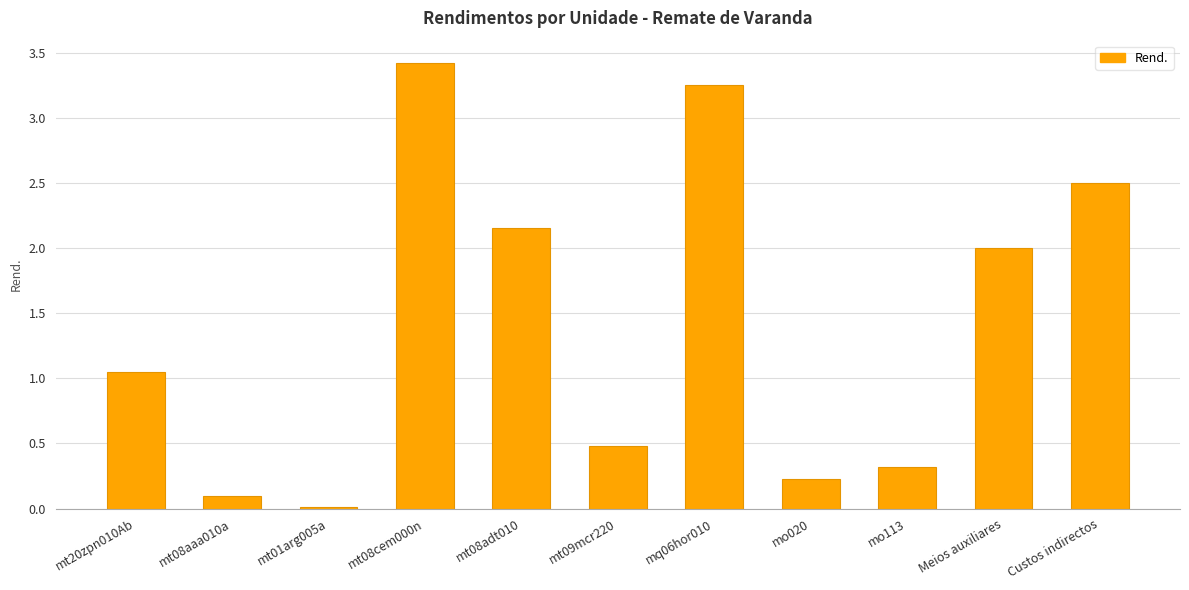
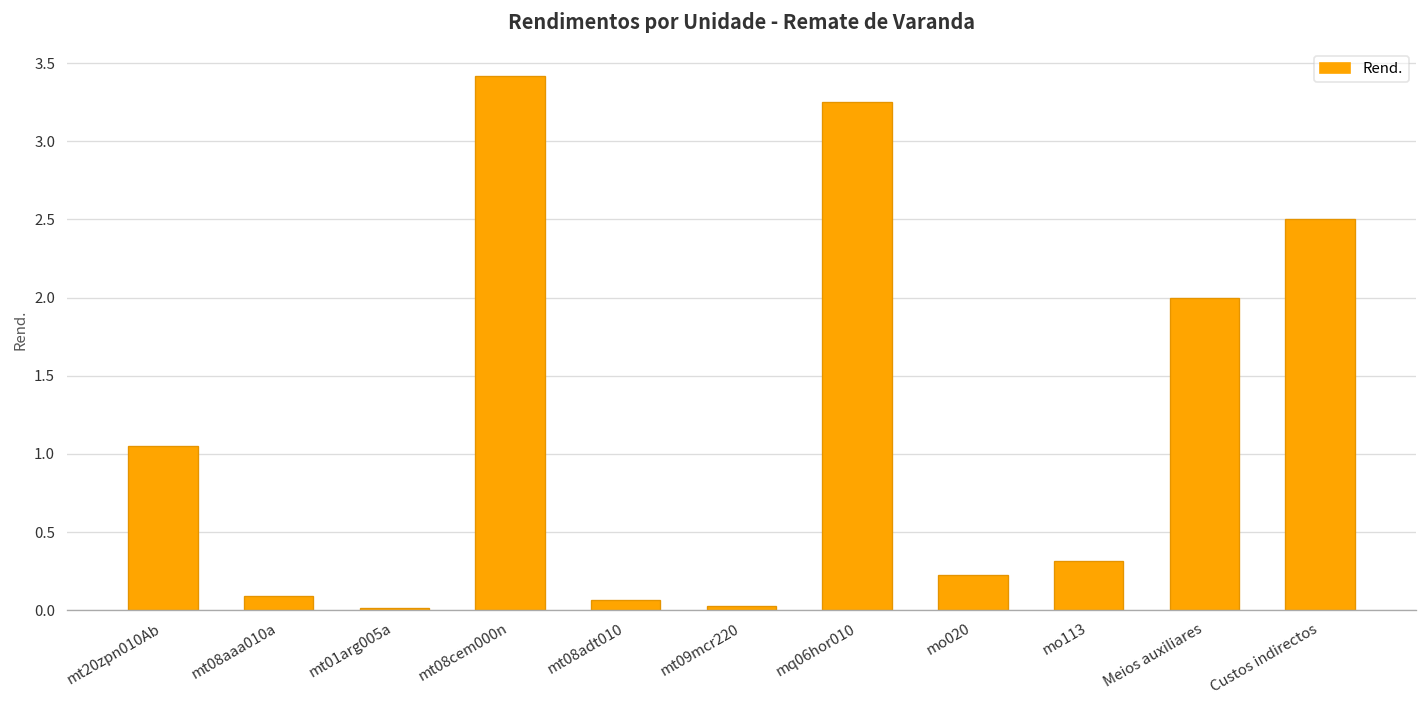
mt08adt010: 2.15 -> 0.07
mt09mcr220: 0.48 -> 0.03
